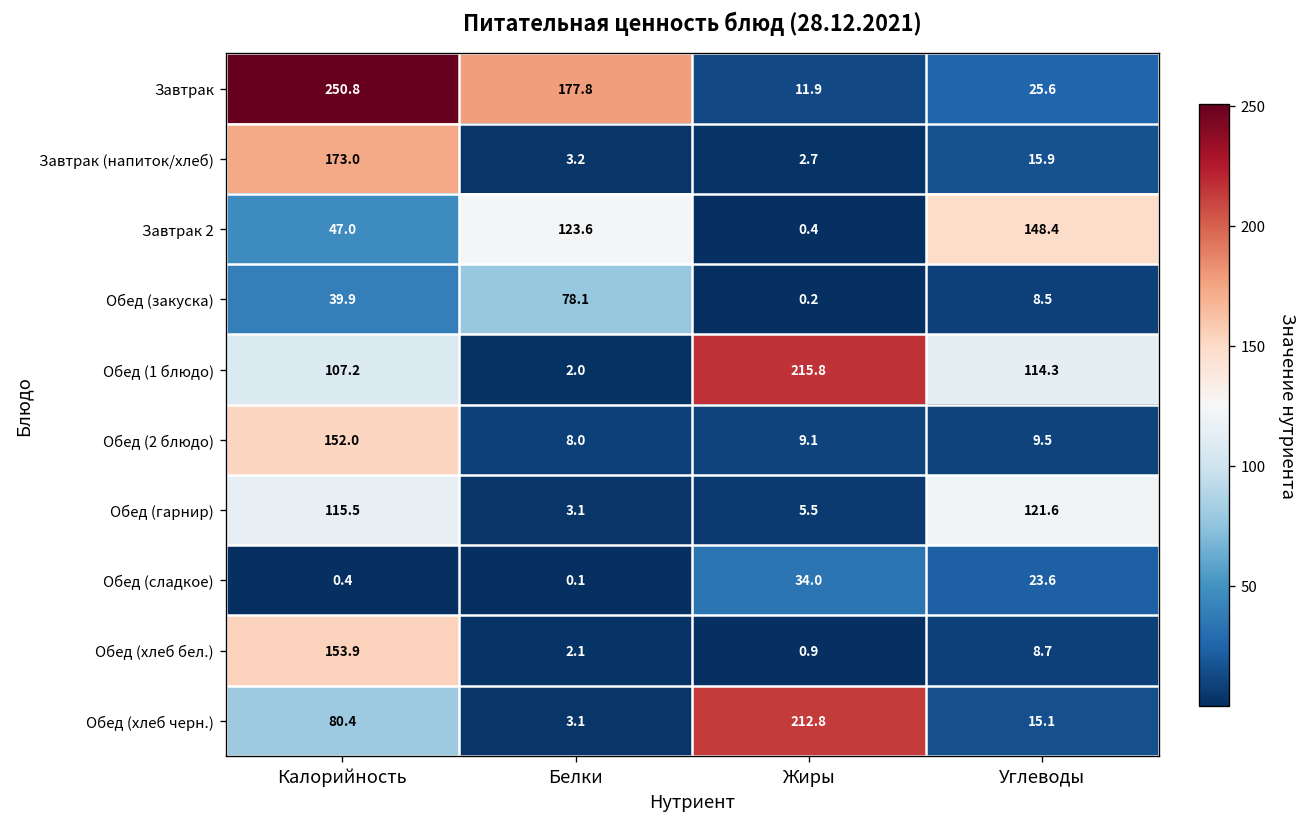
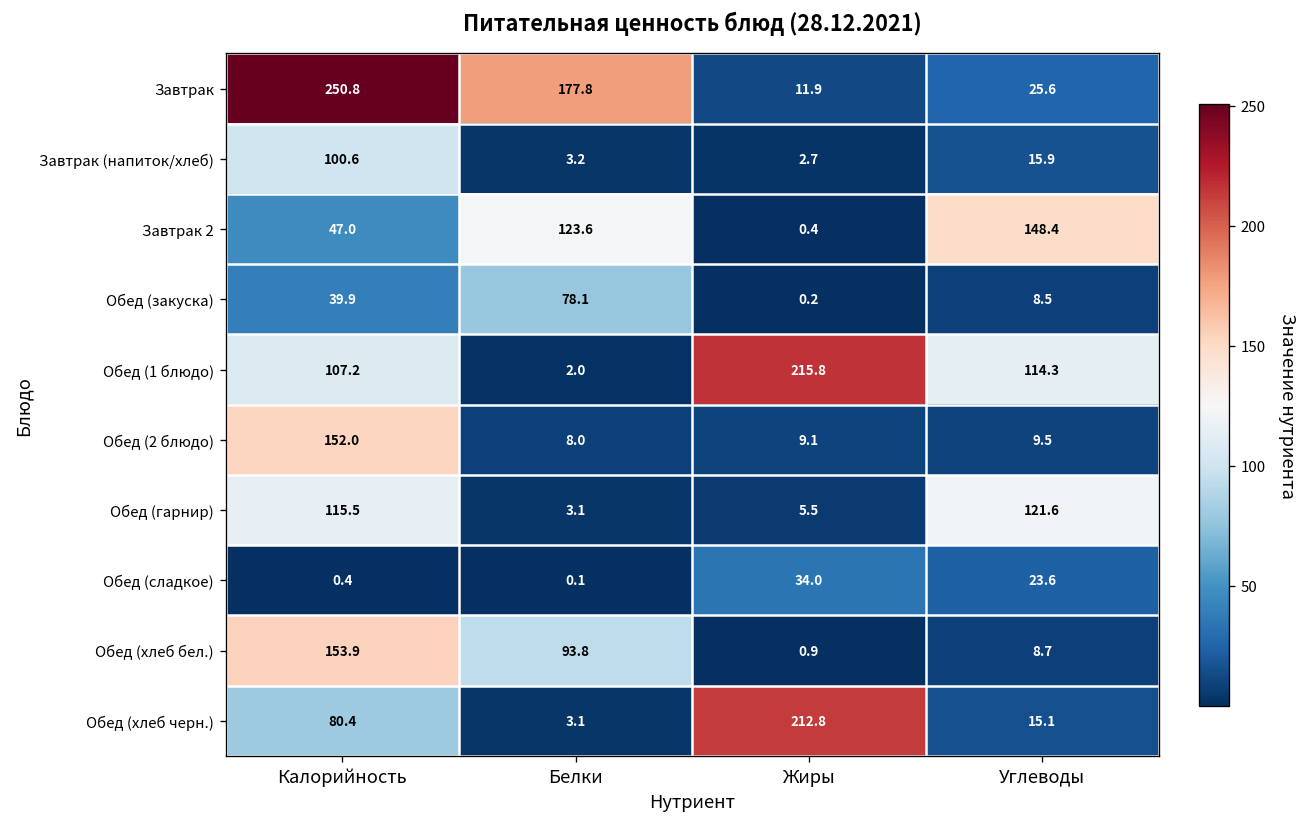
Завтрак (напиток/хлеб), Калорийность: 173.0 -> 100.6
Обед (хлеб бел.), Белки: 2.1 -> 93.8
